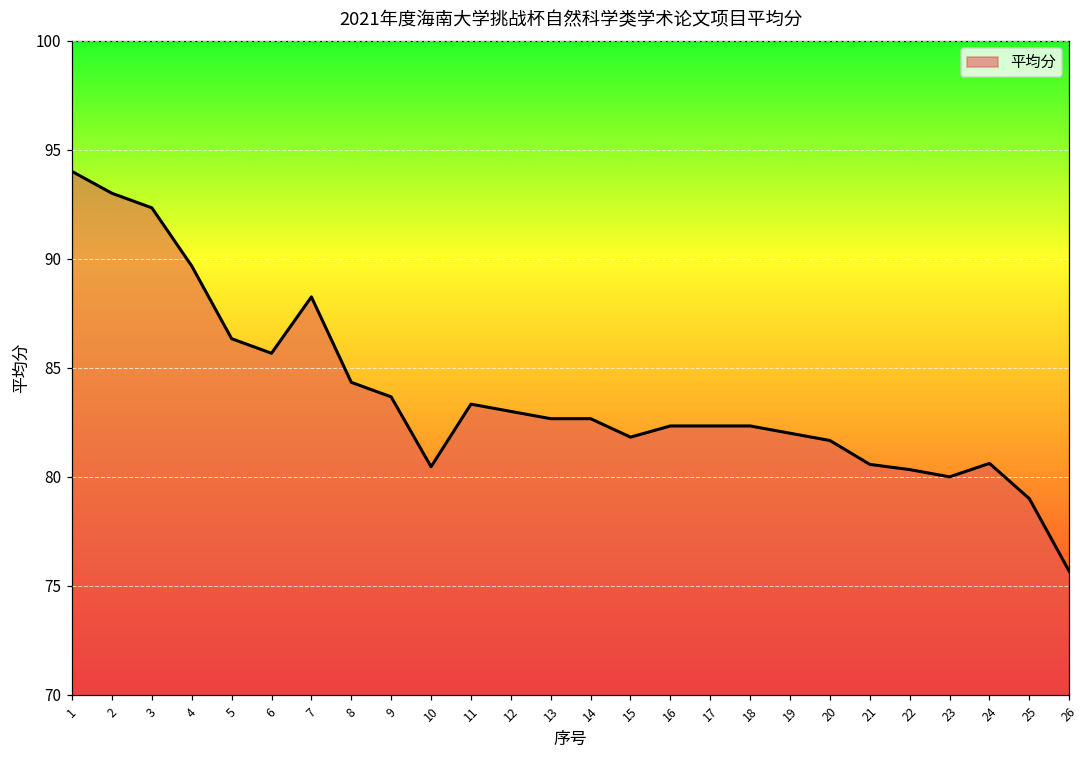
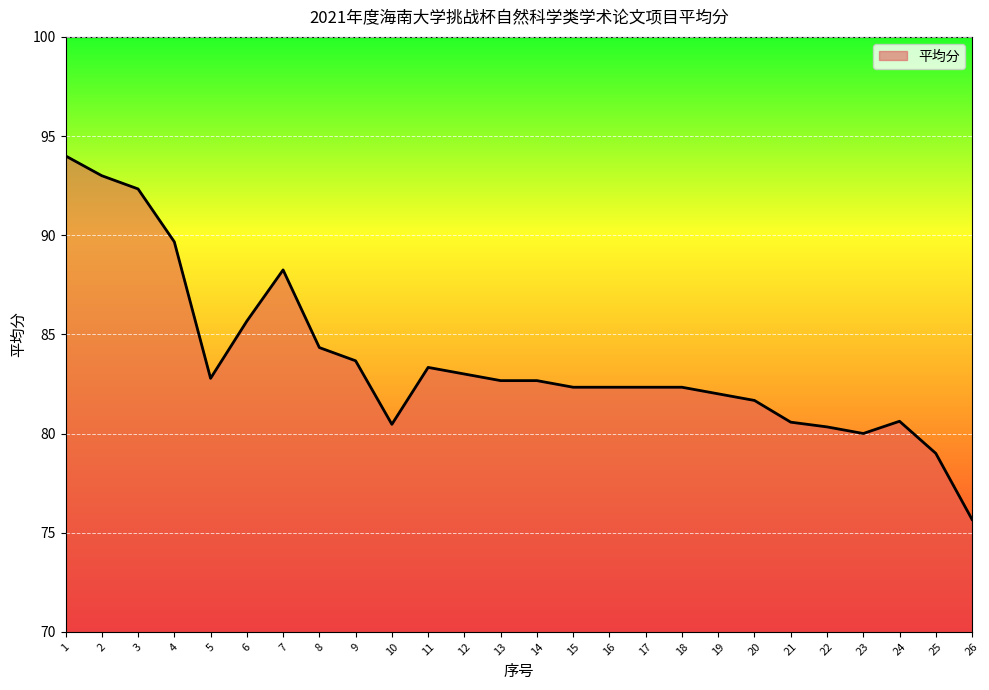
5: 86.3 -> 82.8
15: 81.8 -> 82.3
